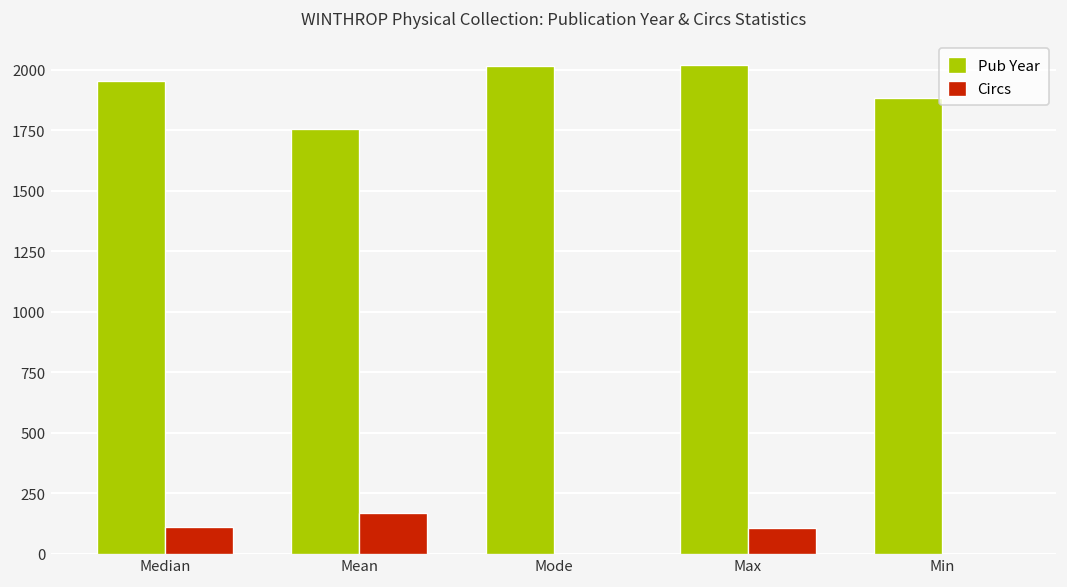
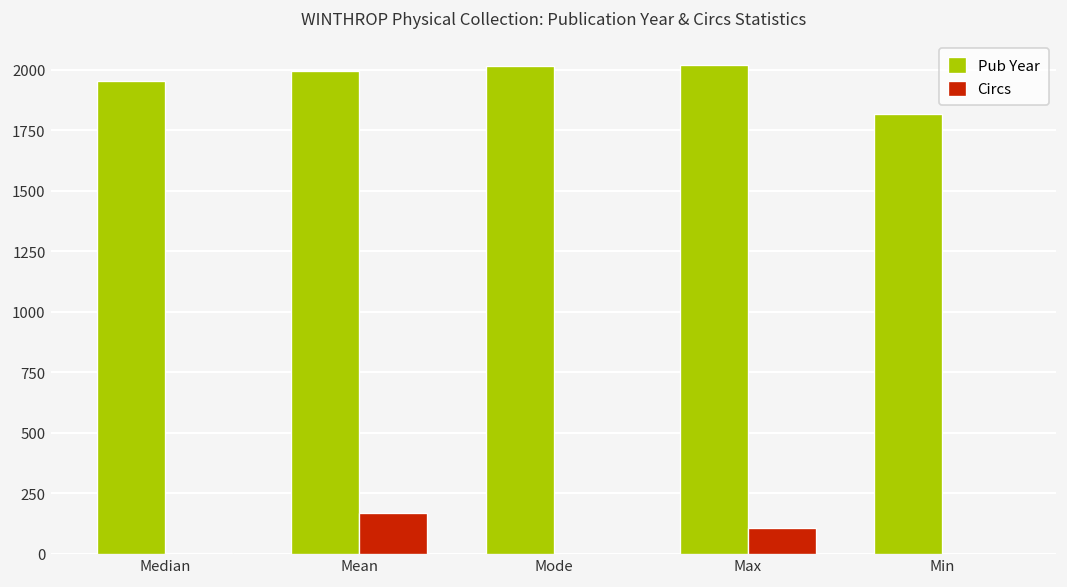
Circs, Median: 110 -> 0
Pub Year, Mean: 1760 -> 2000
Pub Year, Min: 1880 -> 1820
